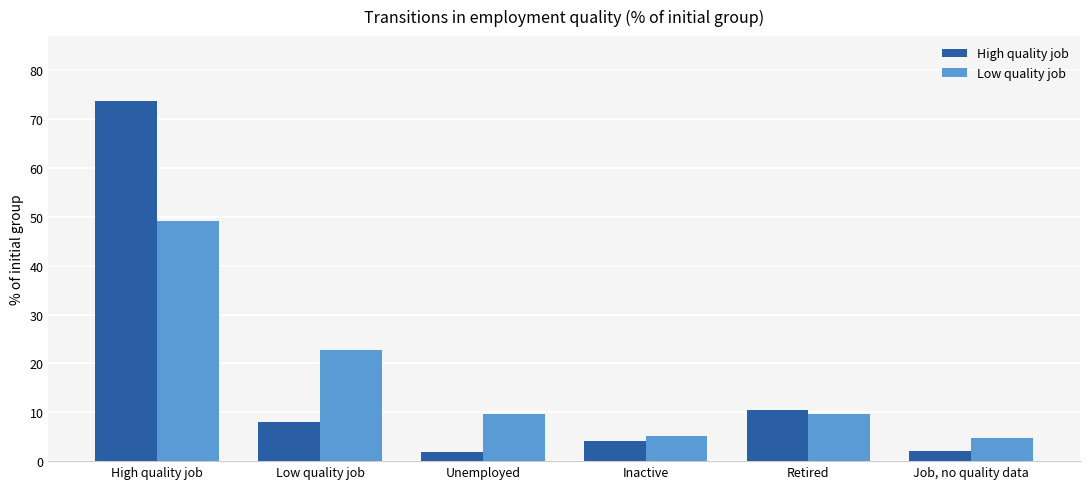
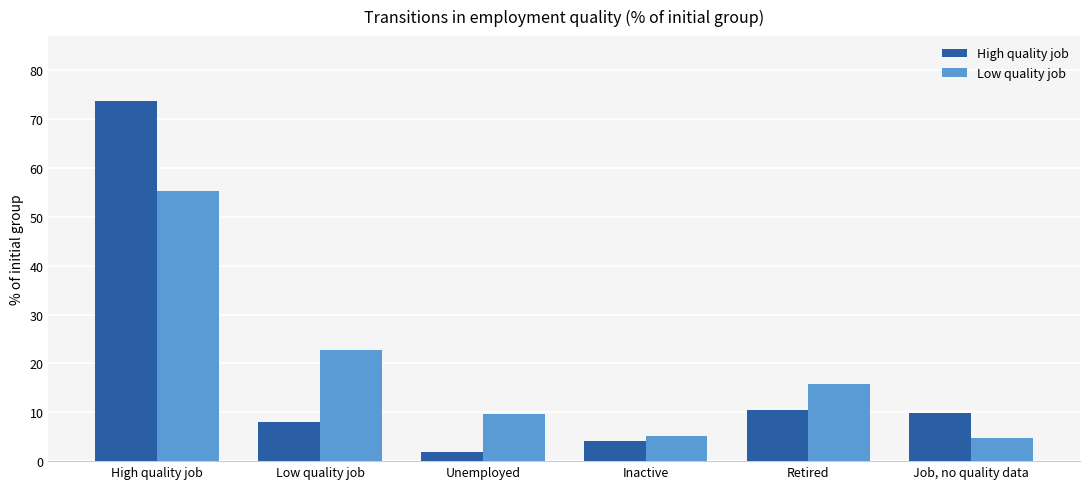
Low quality job, High quality job: 49 -> 55
Low quality job, Retired: 10 -> 16
High quality job, Job, no quality data: 2 -> 10
